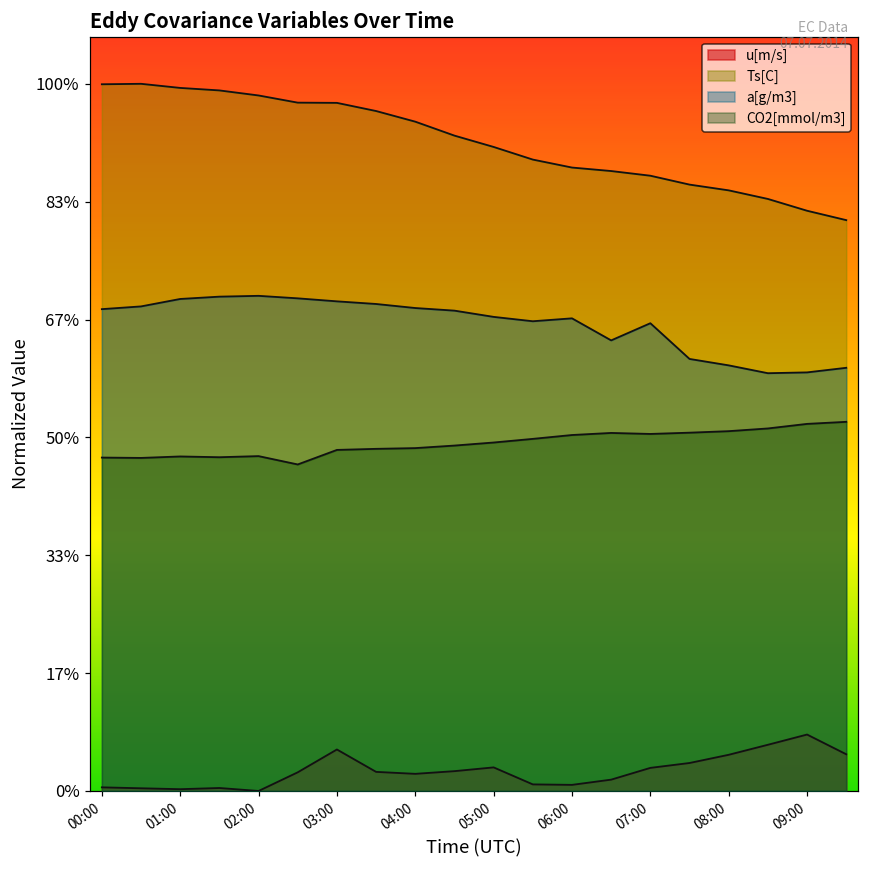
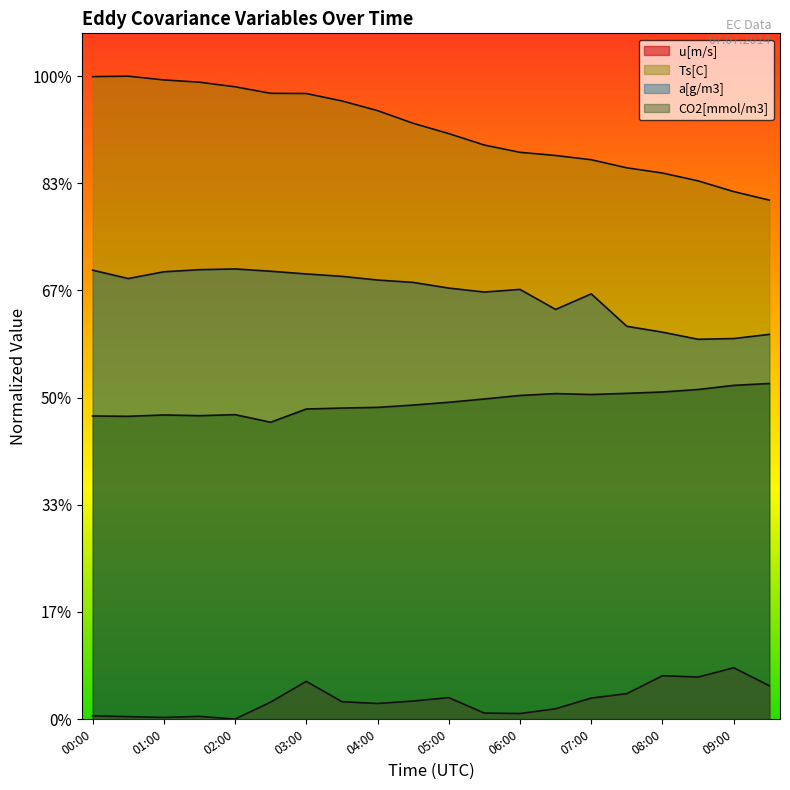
a[g/m3], 00:00: 68% -> 70%
u[m/s], 08:00: 5% -> 7%
